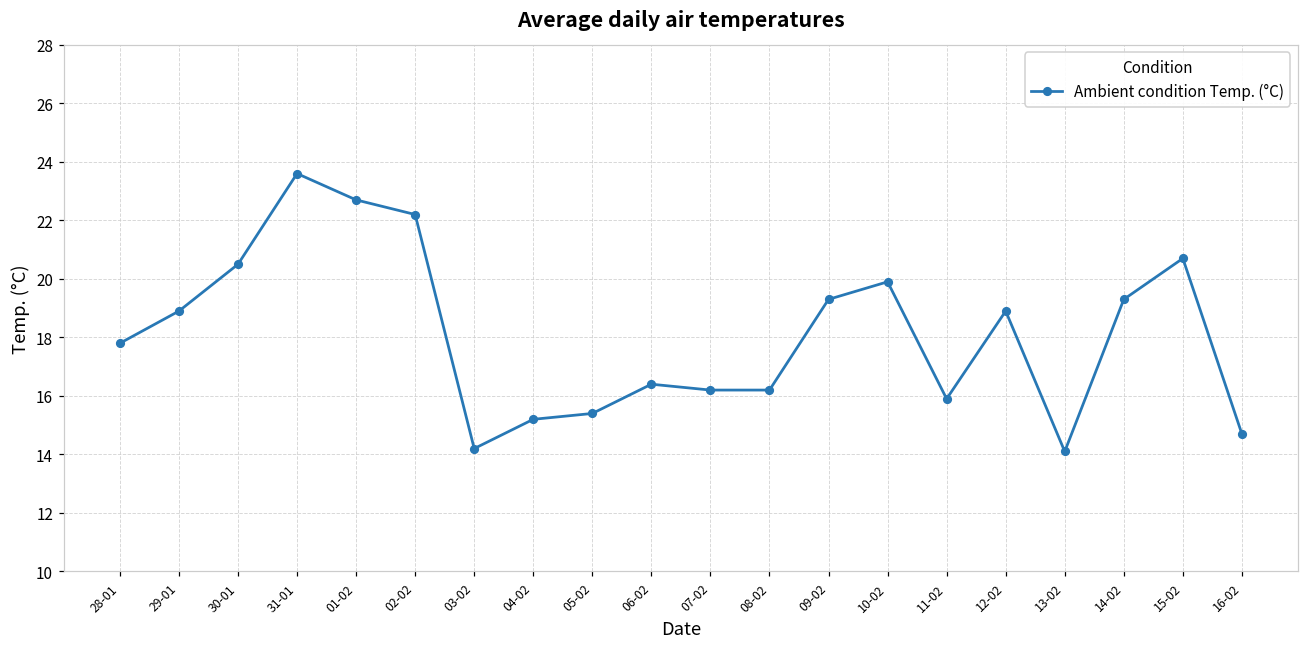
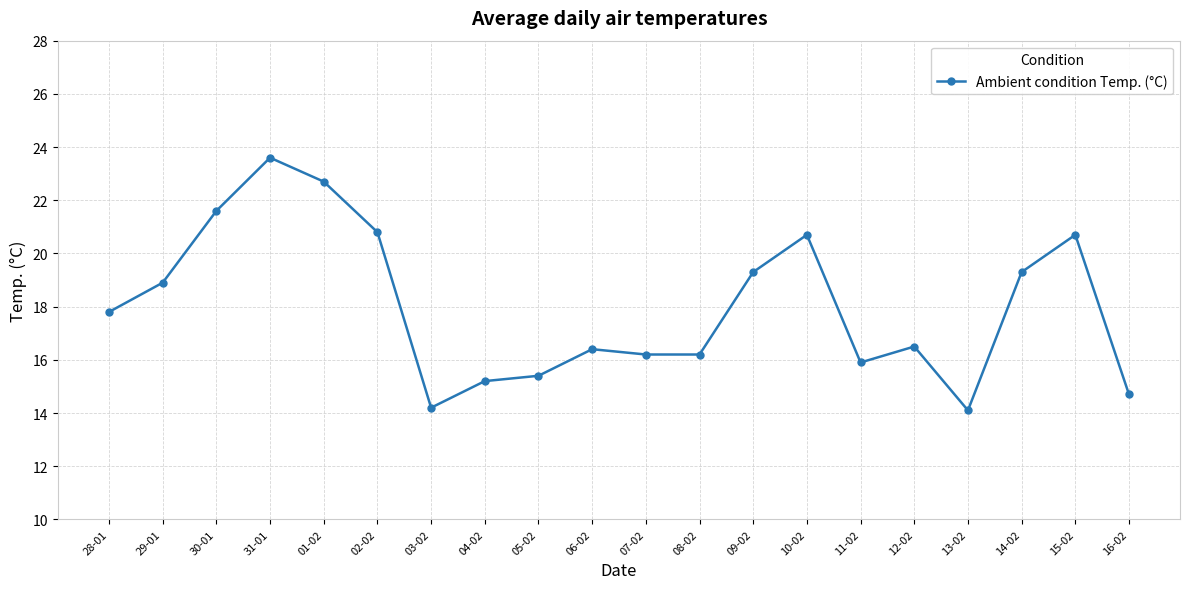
30-01: 20.5 -> 21.6
02-02: 22.2 -> 20.8
10-02: 19.9 -> 20.7
12-02: 18.9 -> 16.5
